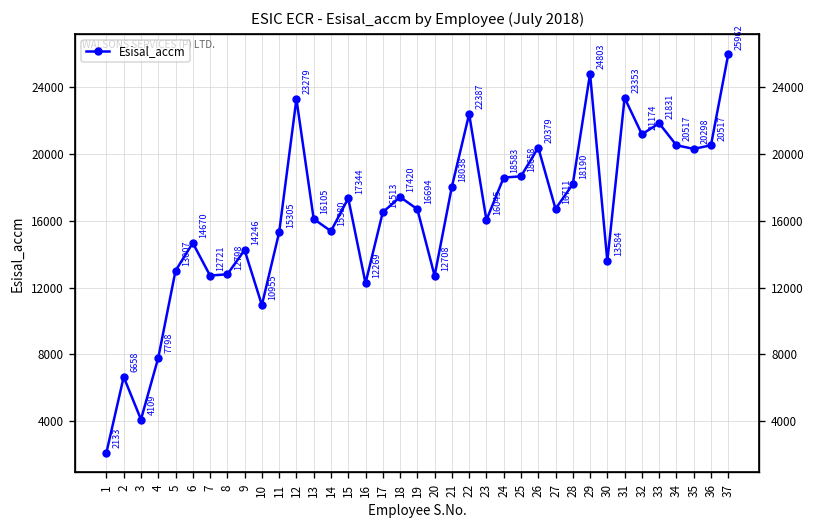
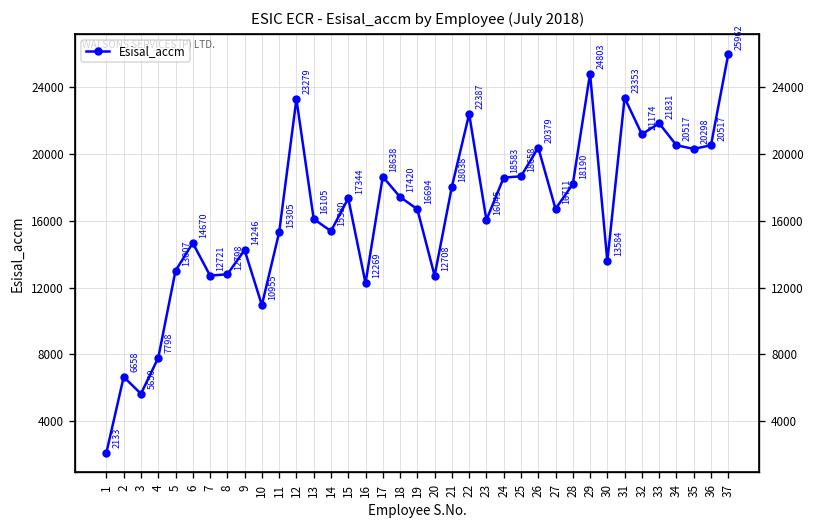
3: 4109 -> 5650
17: 16513 -> 18638
